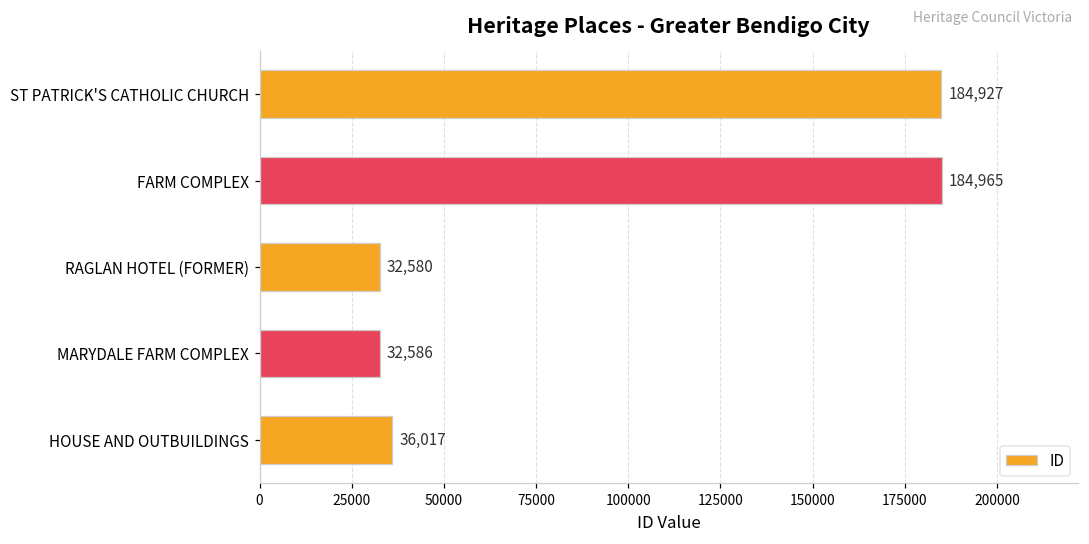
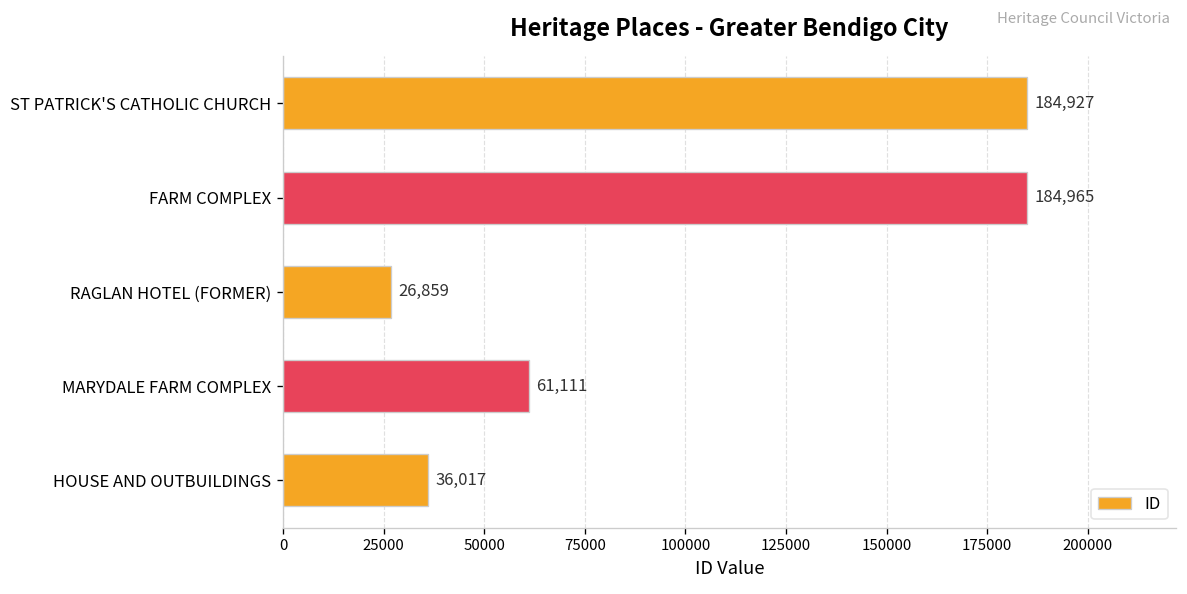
RAGLAN HOTEL (FORMER): 32,580 -> 26,859
MARYDALE FARM COMPLEX: 32,586 -> 61,111
